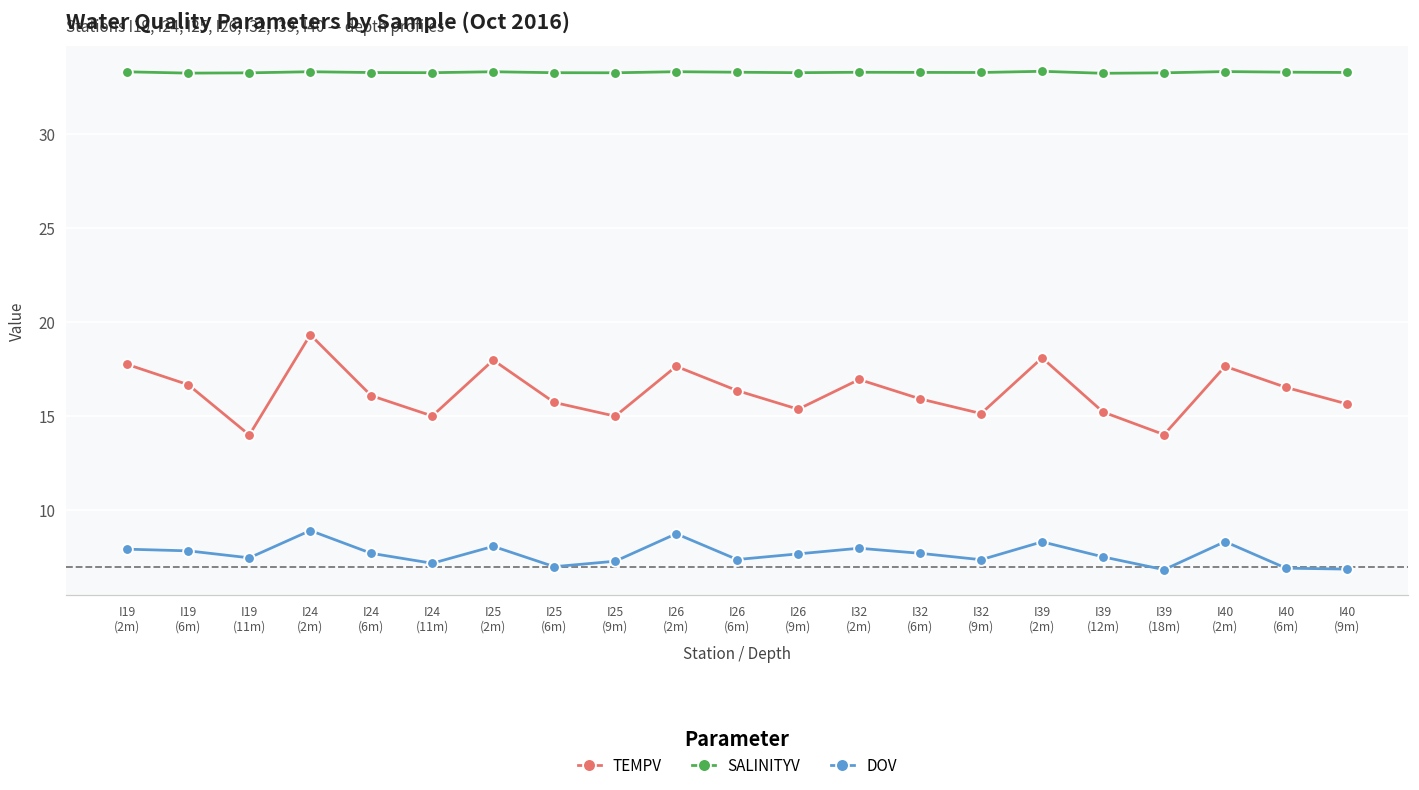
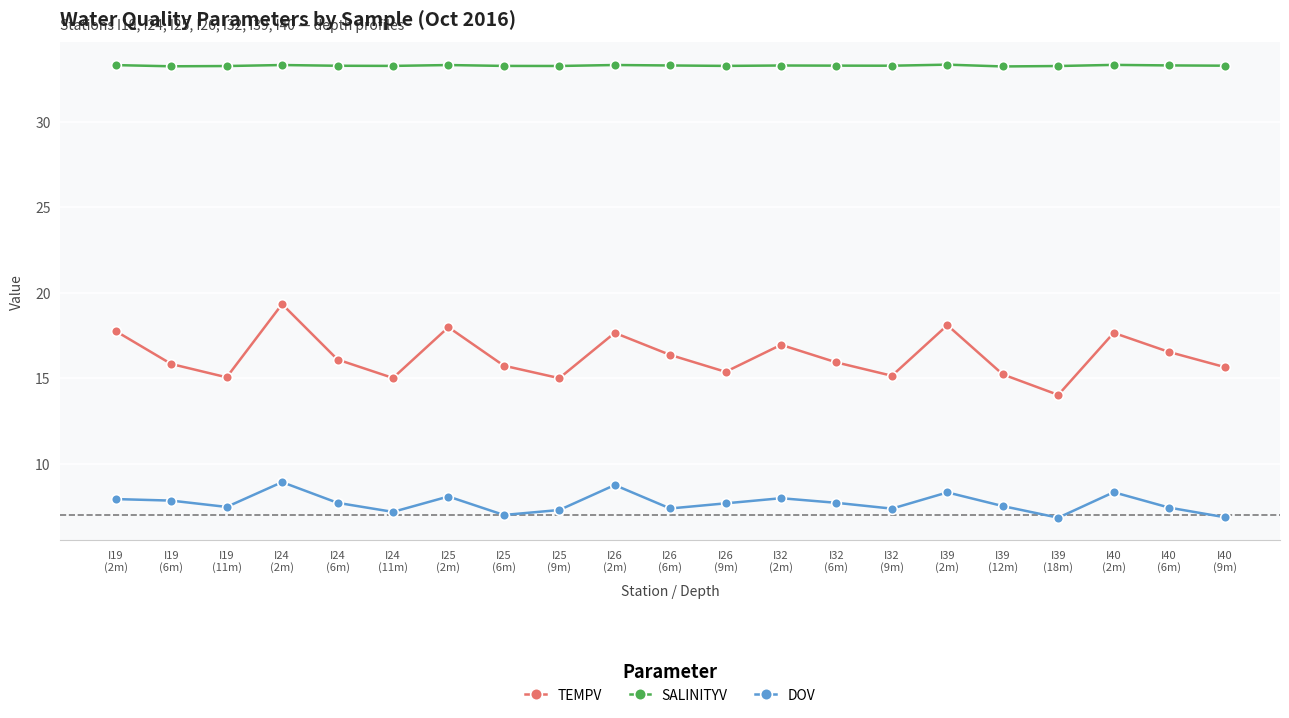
TEMPV, I19 (6m): 16.7 -> 15.8
TEMPV, I19 (11m): 14.0 -> 15.1
DOV, I40 (6m): 6.9 -> 7.4
